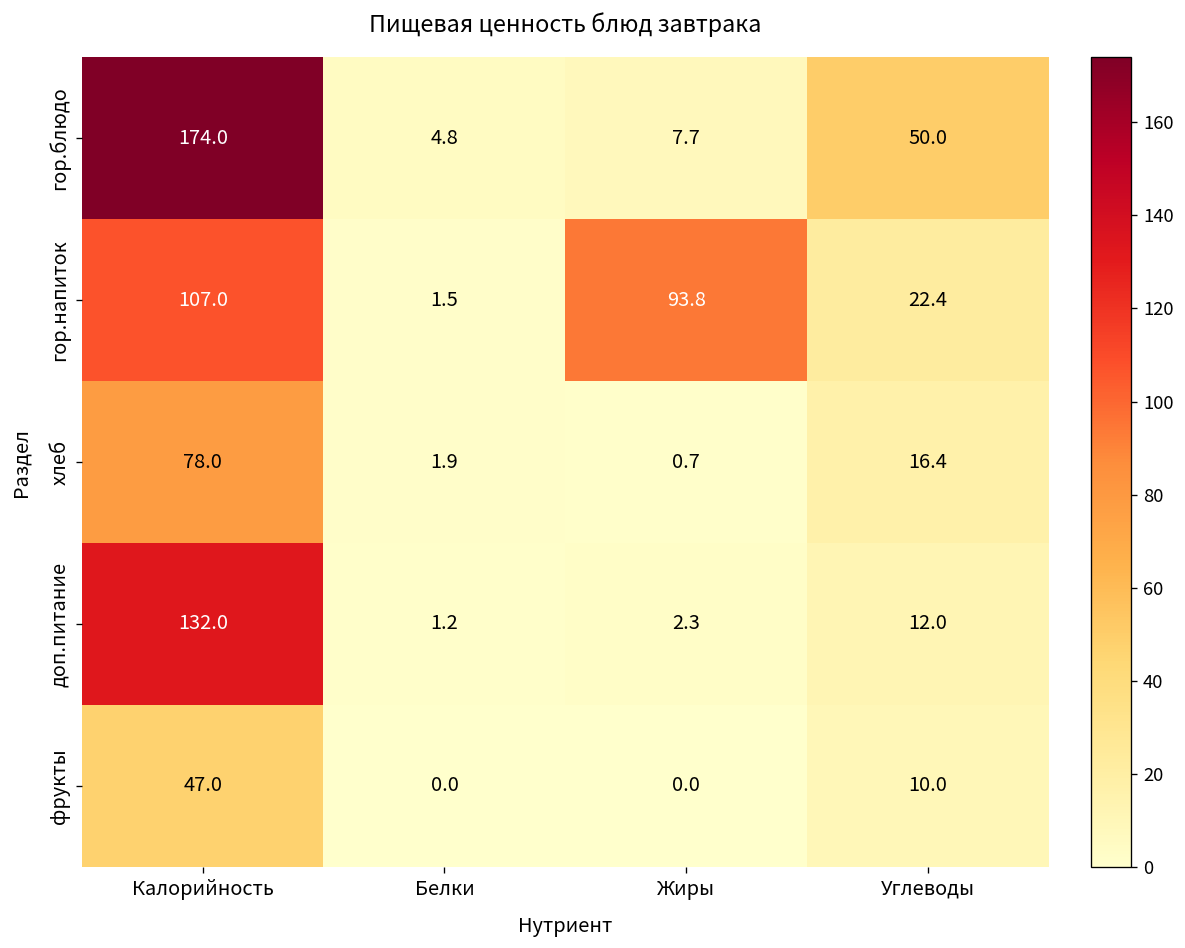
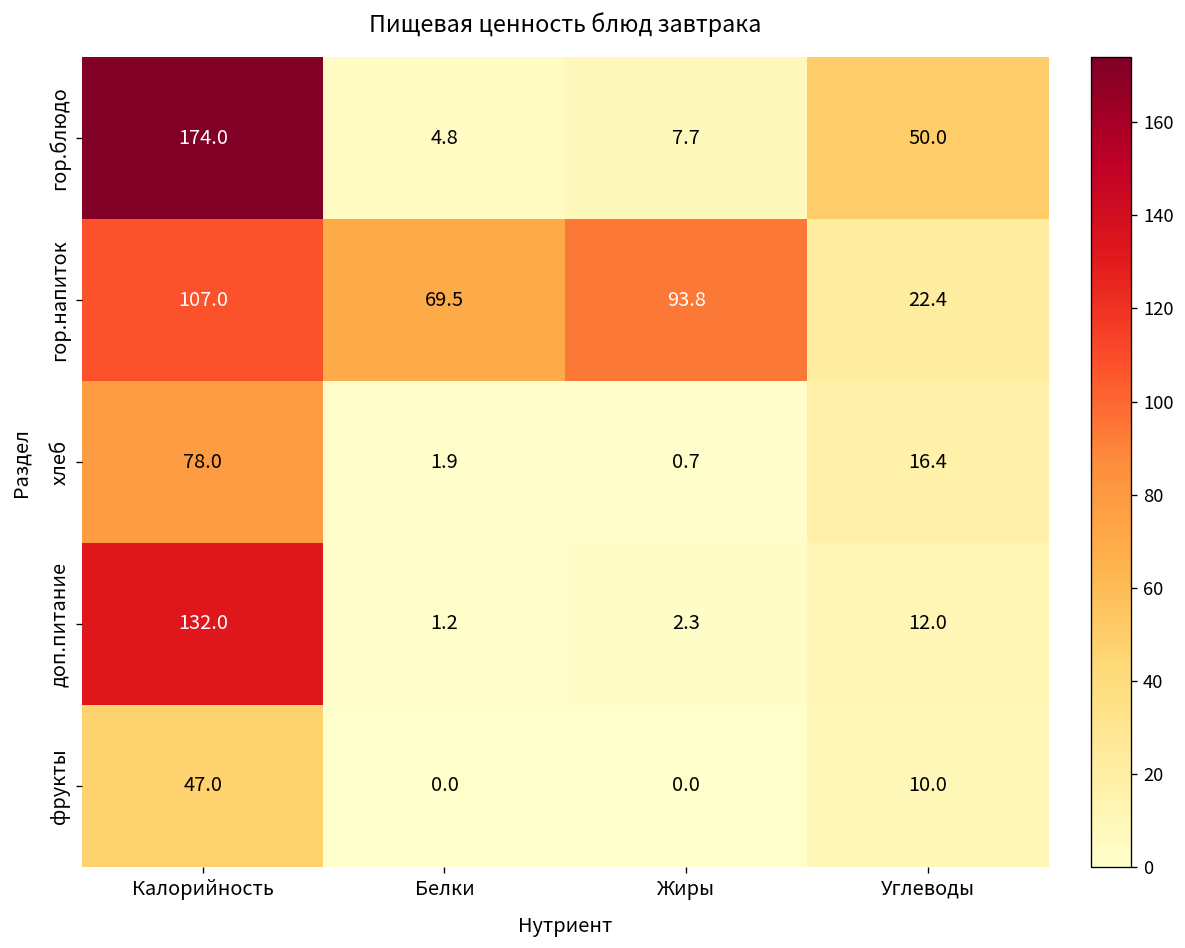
гор.напиток, Белки: 1.5 -> 69.5
